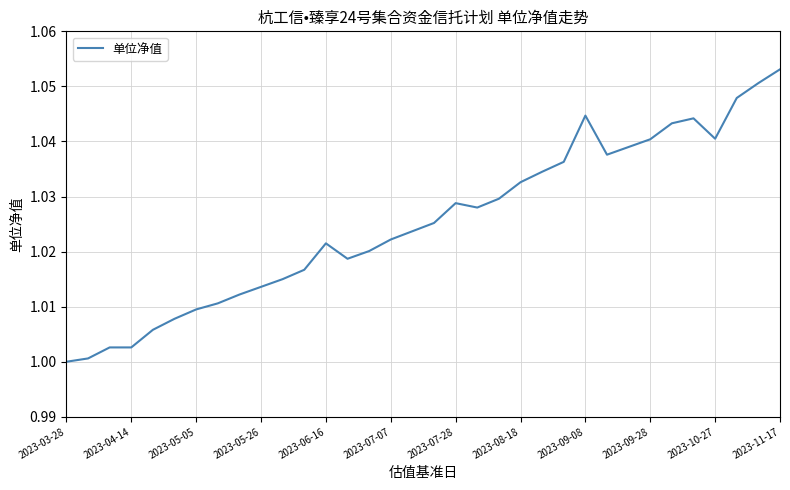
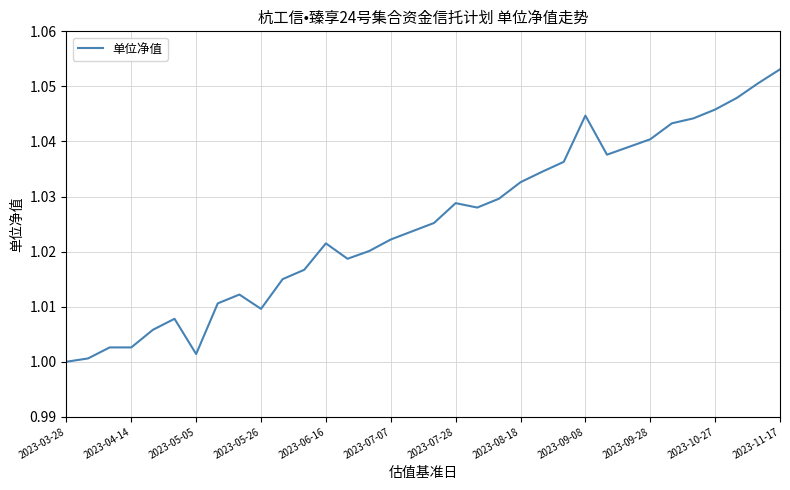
2023-05-05: 1.010 -> 1.001
2023-05-26: 1.014 -> 1.010
2023-10-27: 1.041 -> 1.046
